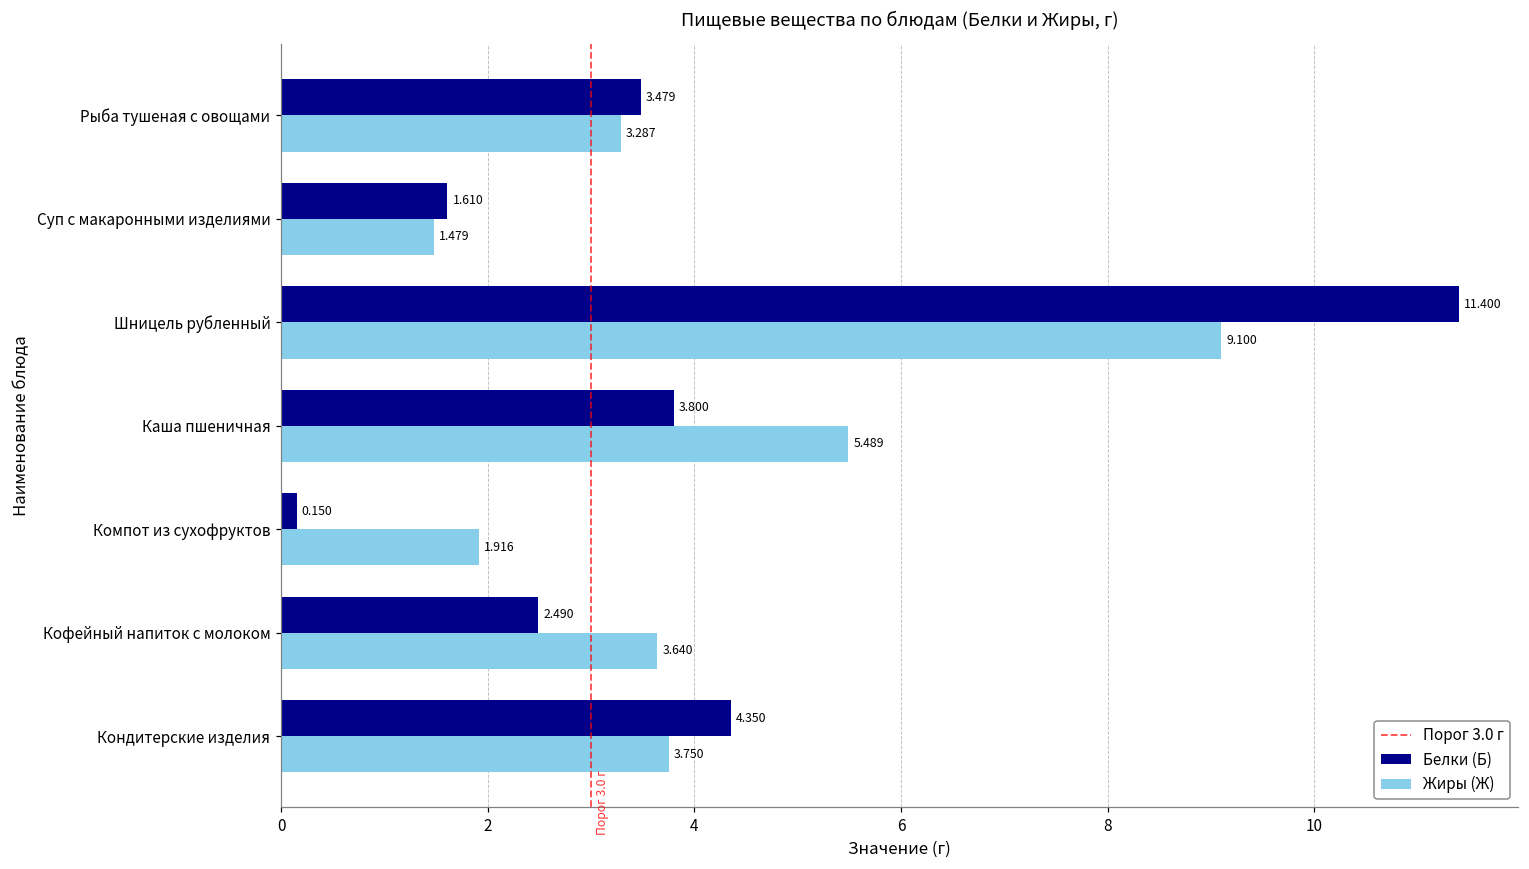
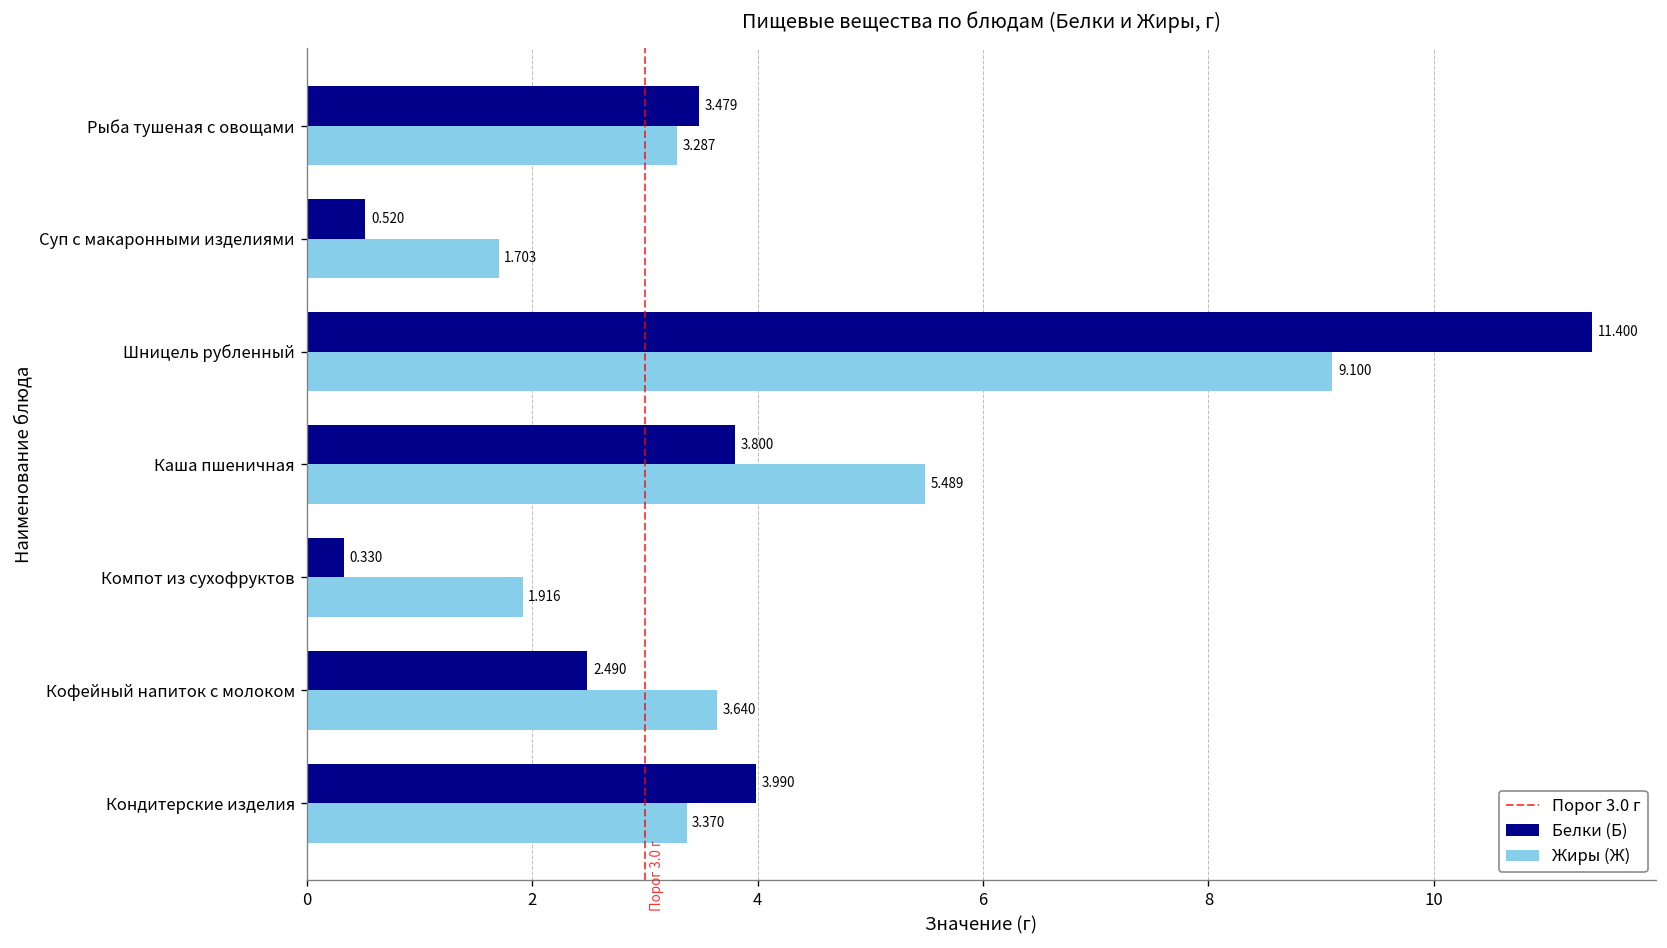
Белки (Б), Суп с макаронными изделиями: 1.610 -> 0.520
Жиры (Ж), Суп с макаронными изделиями: 1.479 -> 1.703
Белки (Б), Компот из сухофруктов: 0.150 -> 0.330
Белки (Б), Кондитерские изделия: 4.350 -> 3.990
Жиры (Ж), Кондитерские изделия: 3.750 -> 3.370
